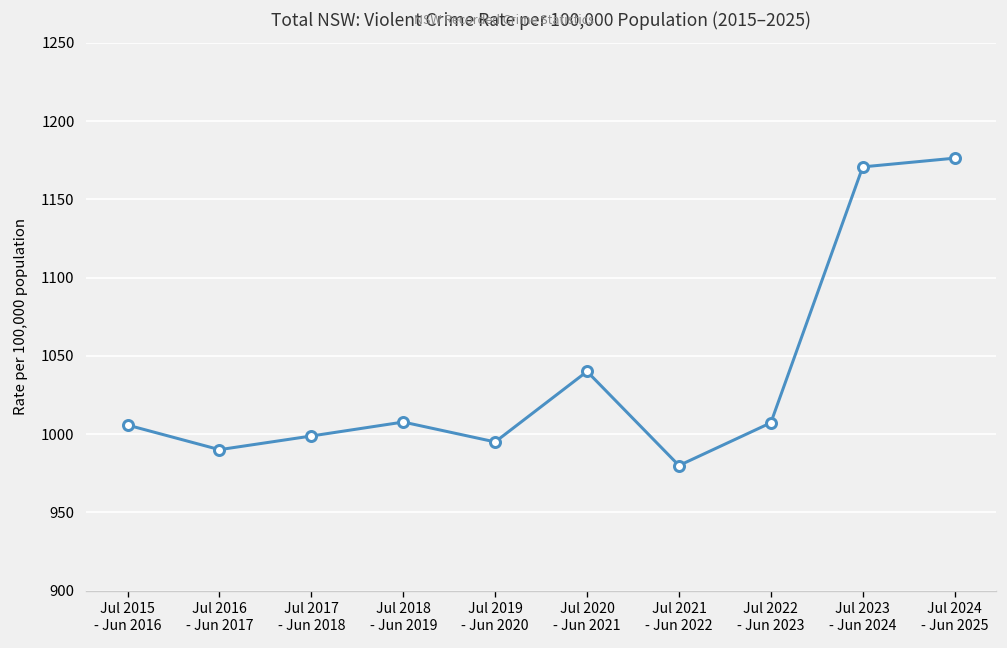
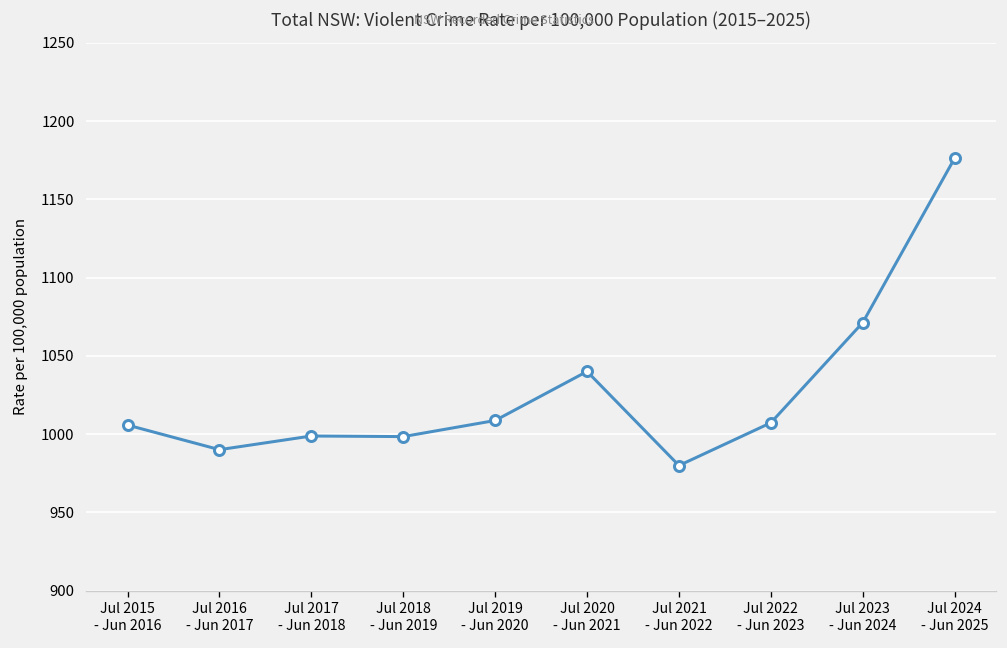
Jul 2018 - Jun 2019: 1008 -> 998
Jul 2019 - Jun 2020: 995 -> 1009
Jul 2023 - Jun 2024: 1171 -> 1071
